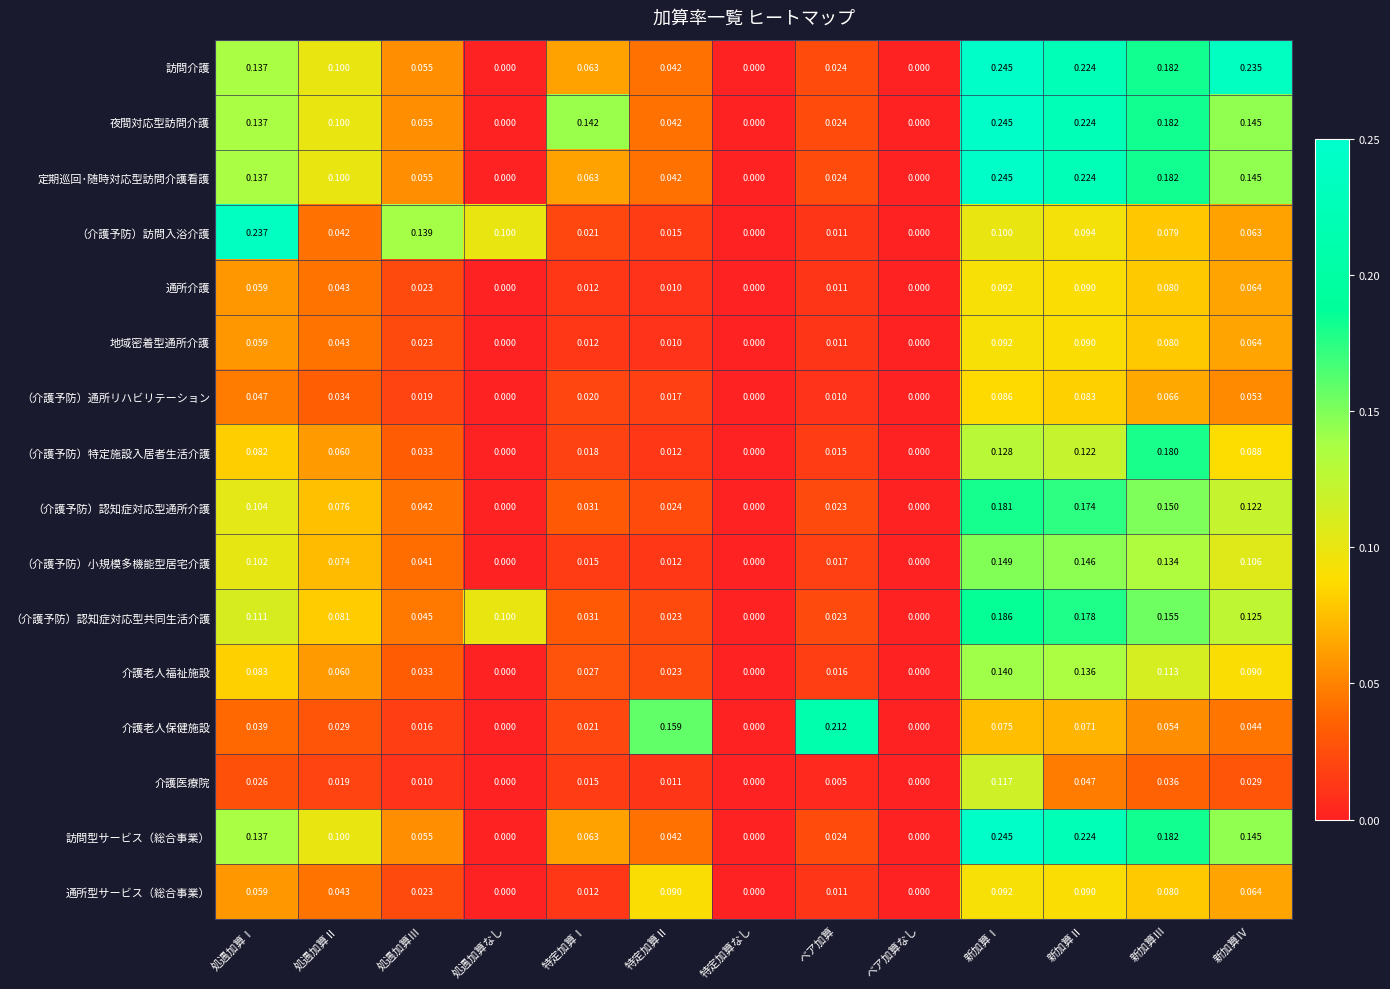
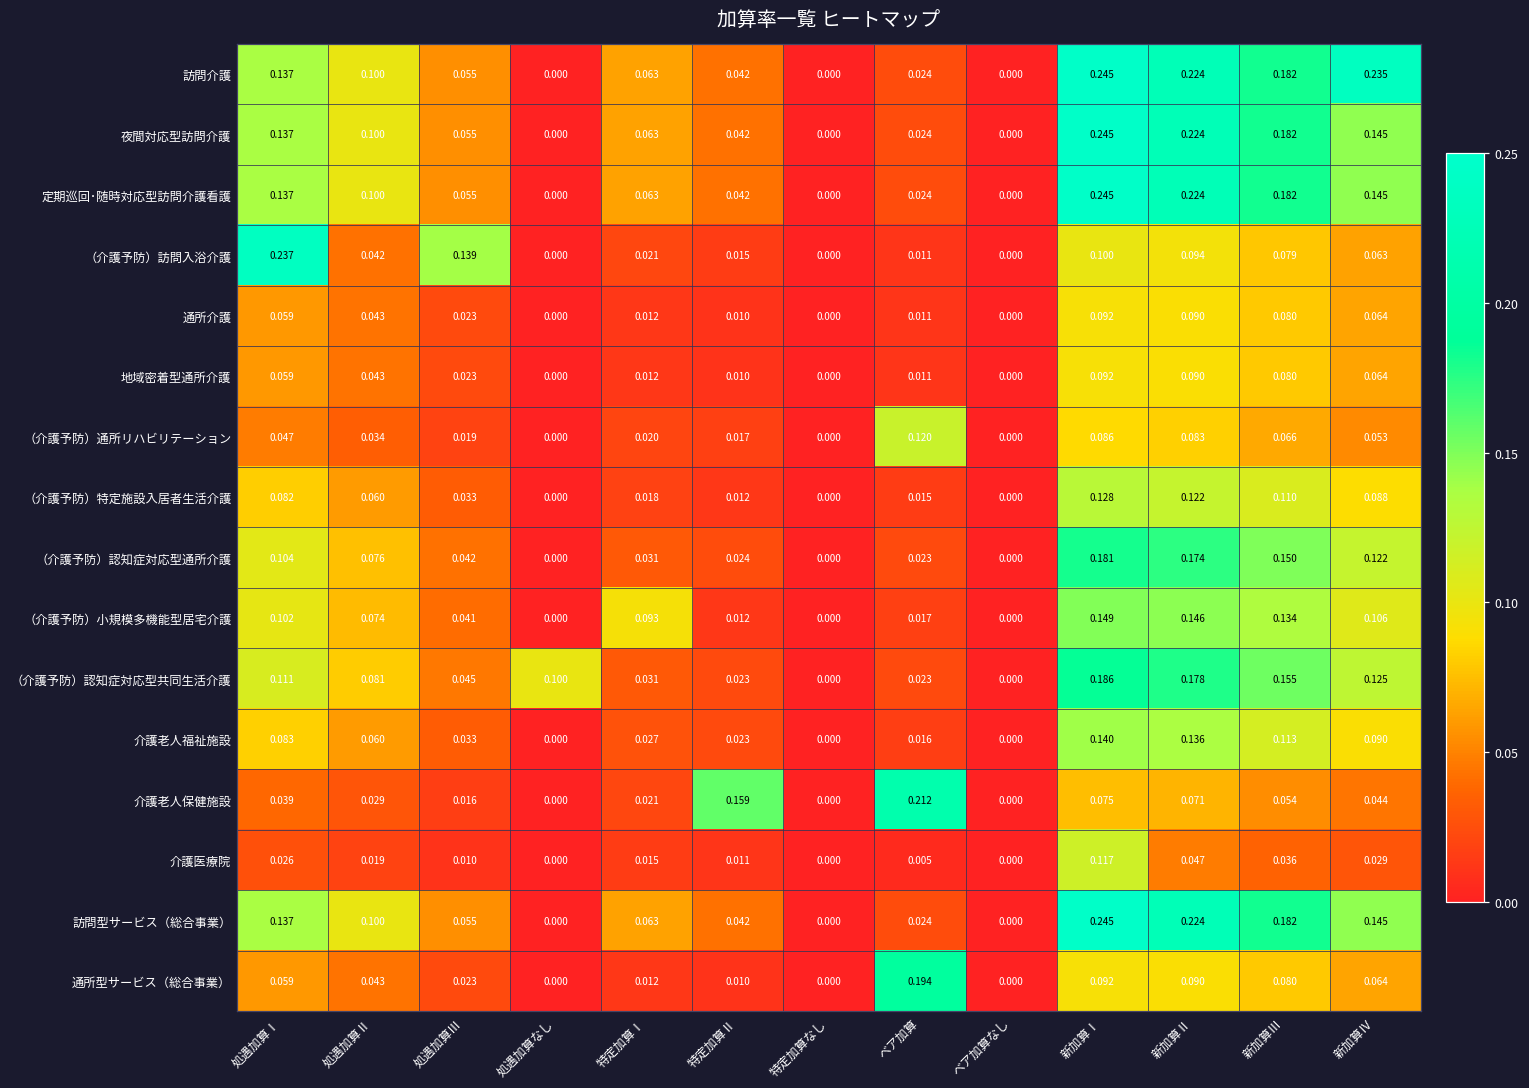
夜間対応型訪問介護, 特定加算Ⅰ: 0.142 -> 0.063
（介護予防）訪問入浴介護, 処遇加算なし: 0.100 -> 0.000
（介護予防）通所リハビリテーション, ベア加算: 0.010 -> 0.120
（介護予防）特定施設入居者生活介護, 新加算Ⅲ: 0.180 -> 0.110
（介護予防）小規模多機能型居宅介護, 特定加算Ⅰ: 0.015 -> 0.093
通所型サービス（総合事業）, 特定加算Ⅱ: 0.090 -> 0.010
通所型サービス（総合事業）, ベア加算: 0.011 -> 0.194
